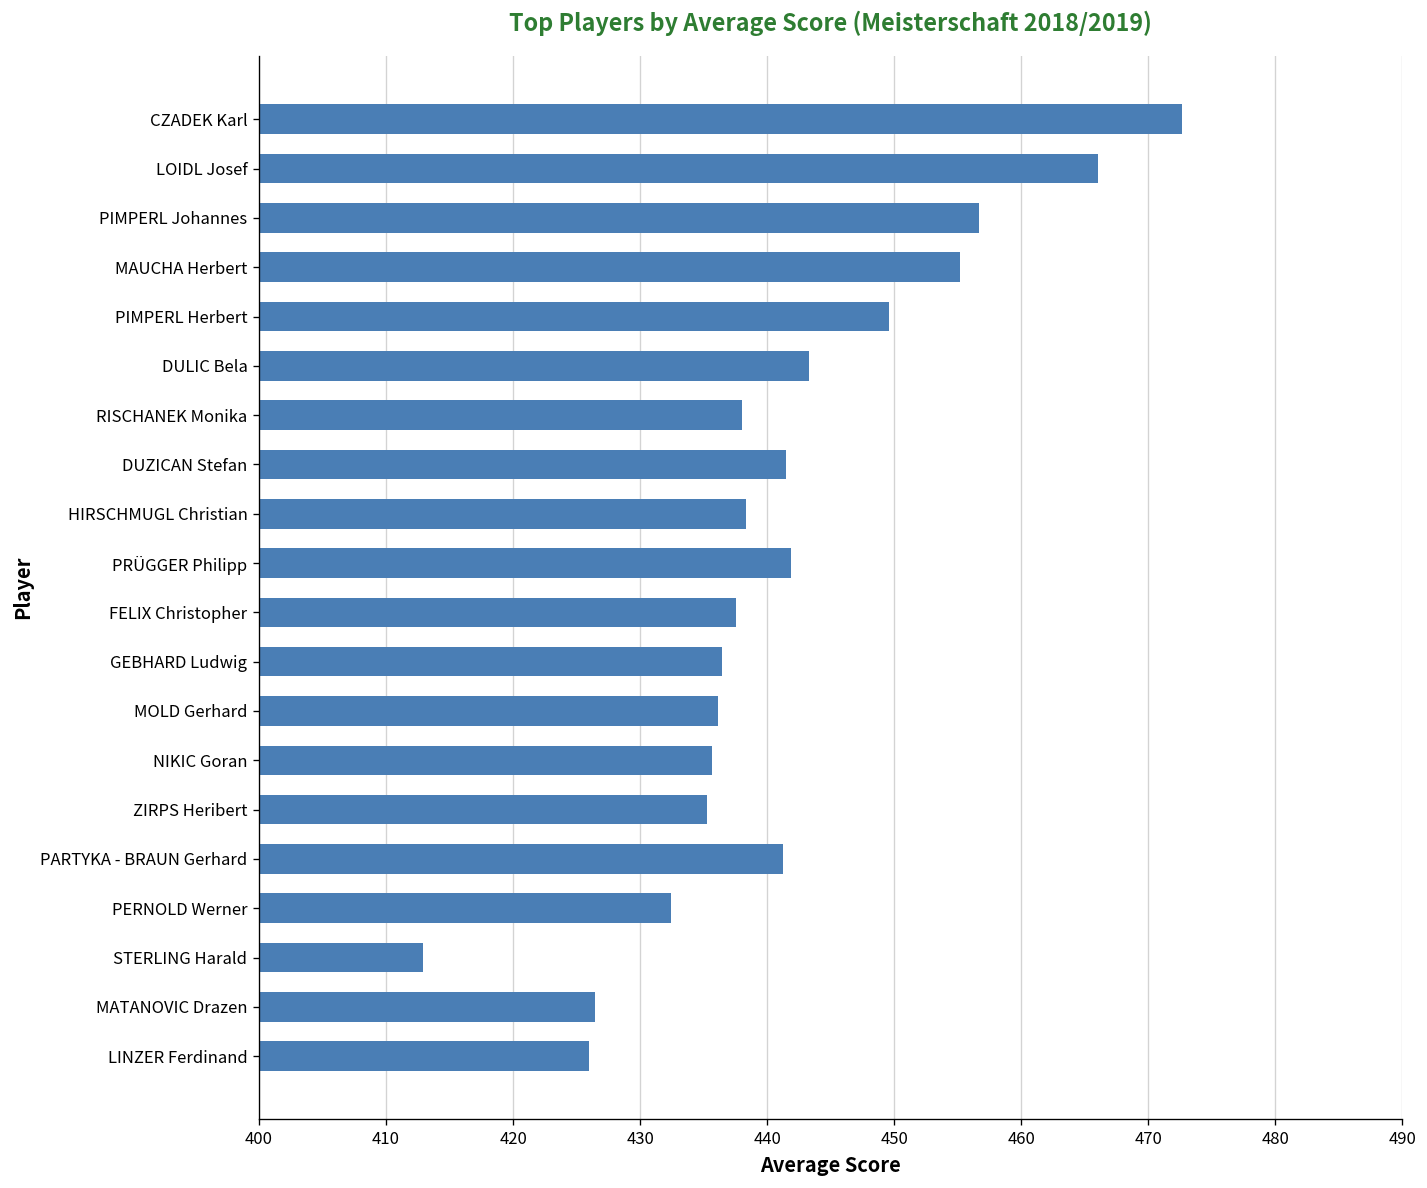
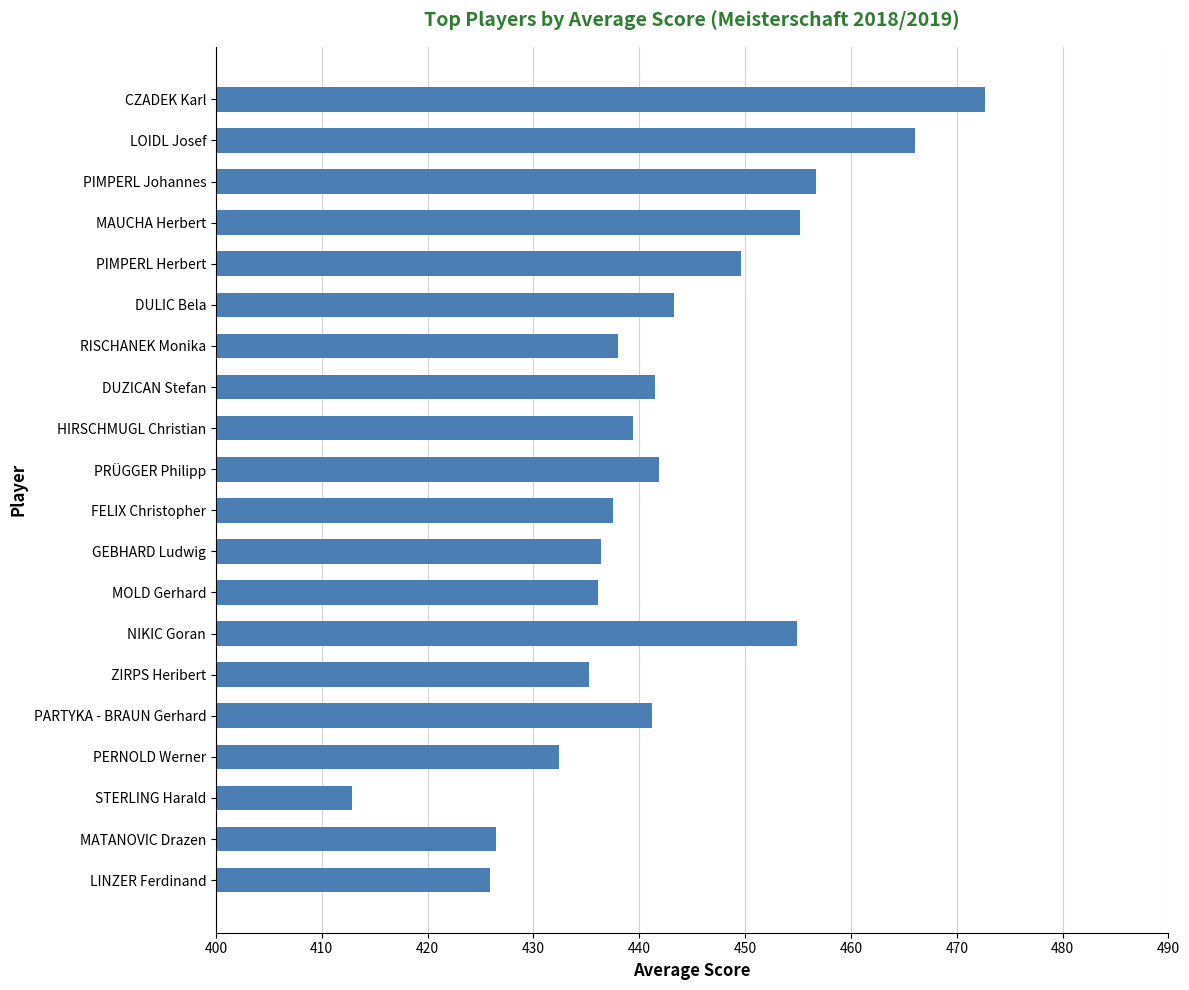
HIRSCHMUGL Christian: 438.3 -> 439.4
NIKIC Goran: 435.6 -> 454.9
